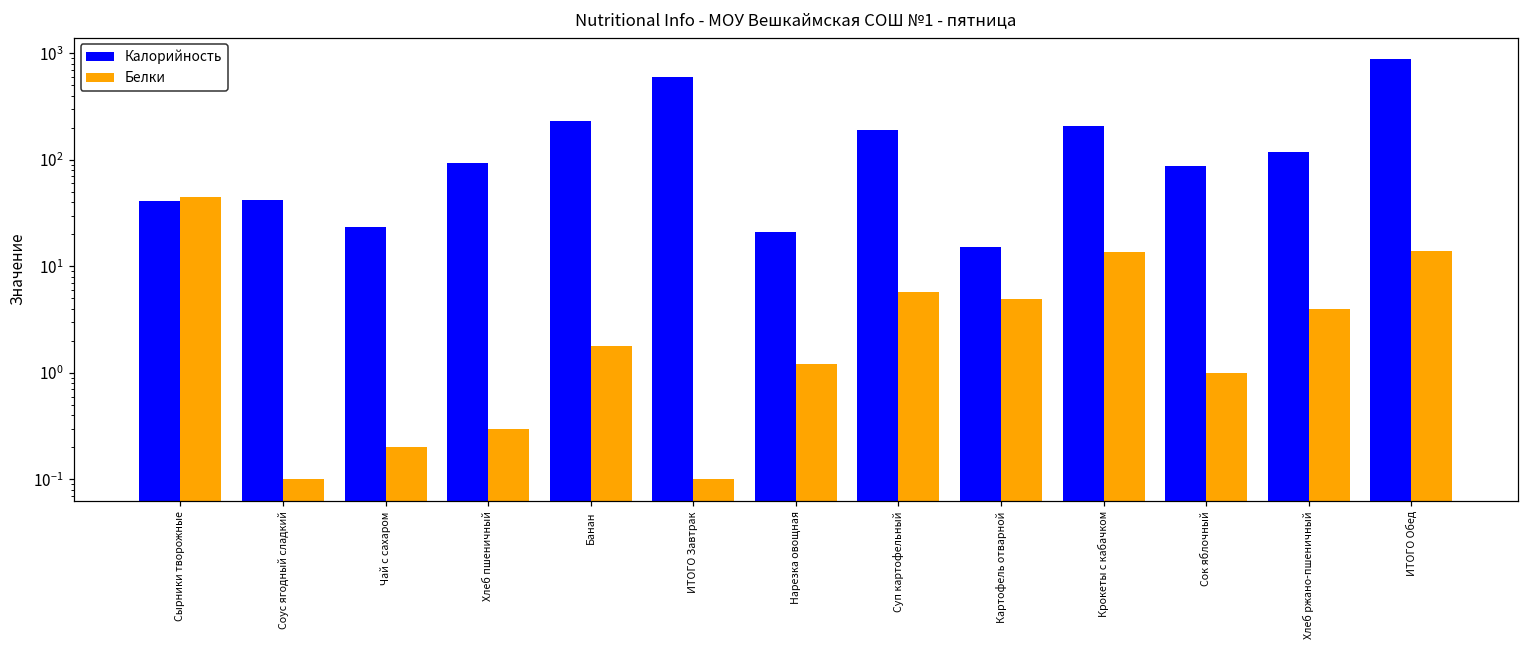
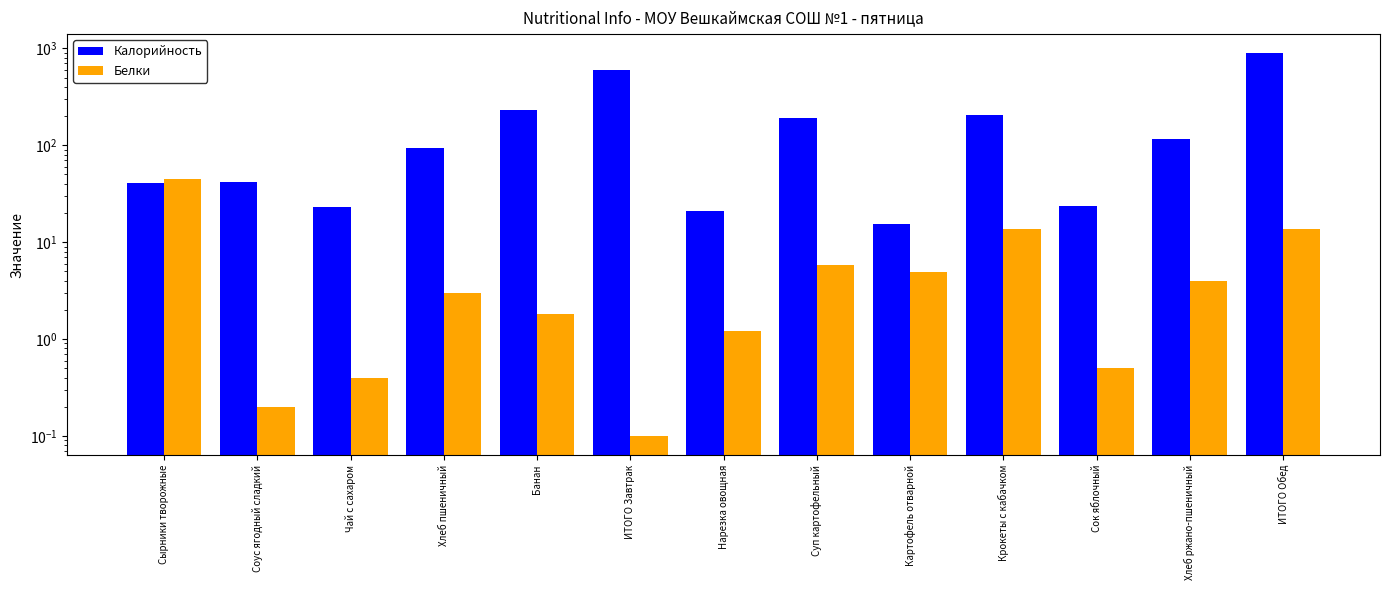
Белки, Соус ягодный сладкий: 0.1 -> 0.2
Белки, Чай с сахаром: 0.2 -> 0.4
Белки, Хлеб пшеничный: 0.3 -> 3.0
Калорийность, Сок яблочный: 90 -> 24
Белки, Сок яблочный: 1.0 -> 0.5
